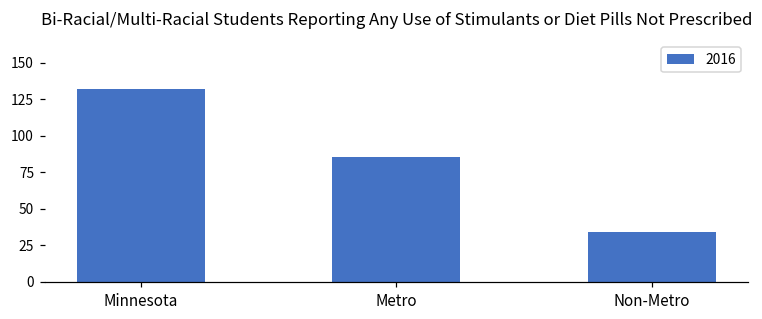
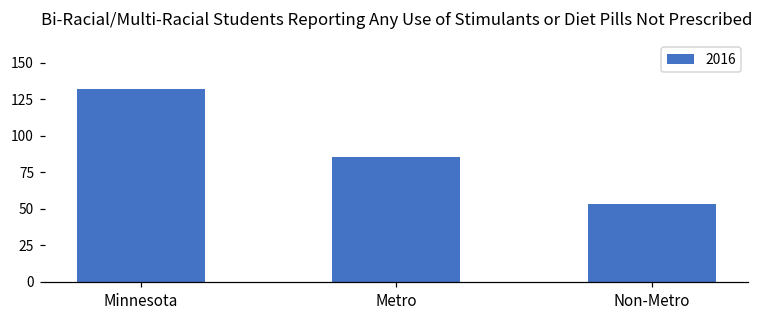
Non-Metro: 34 -> 53
